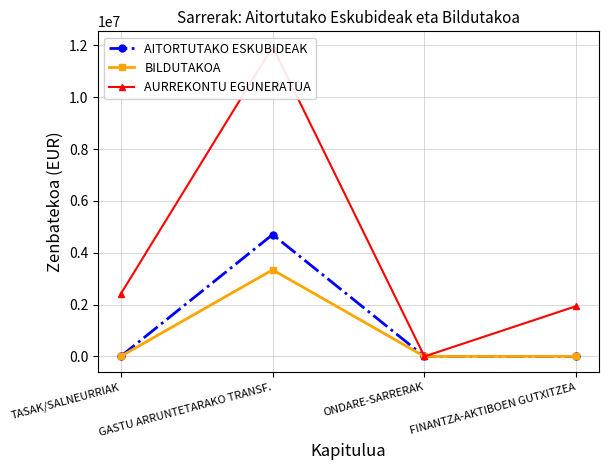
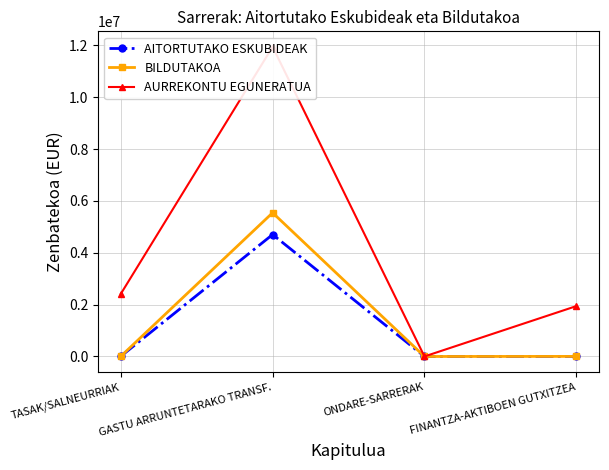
BILDUTAKOA, GASTU ARRUNTETARAKO TRANSF.: 3300000 -> 5500000
